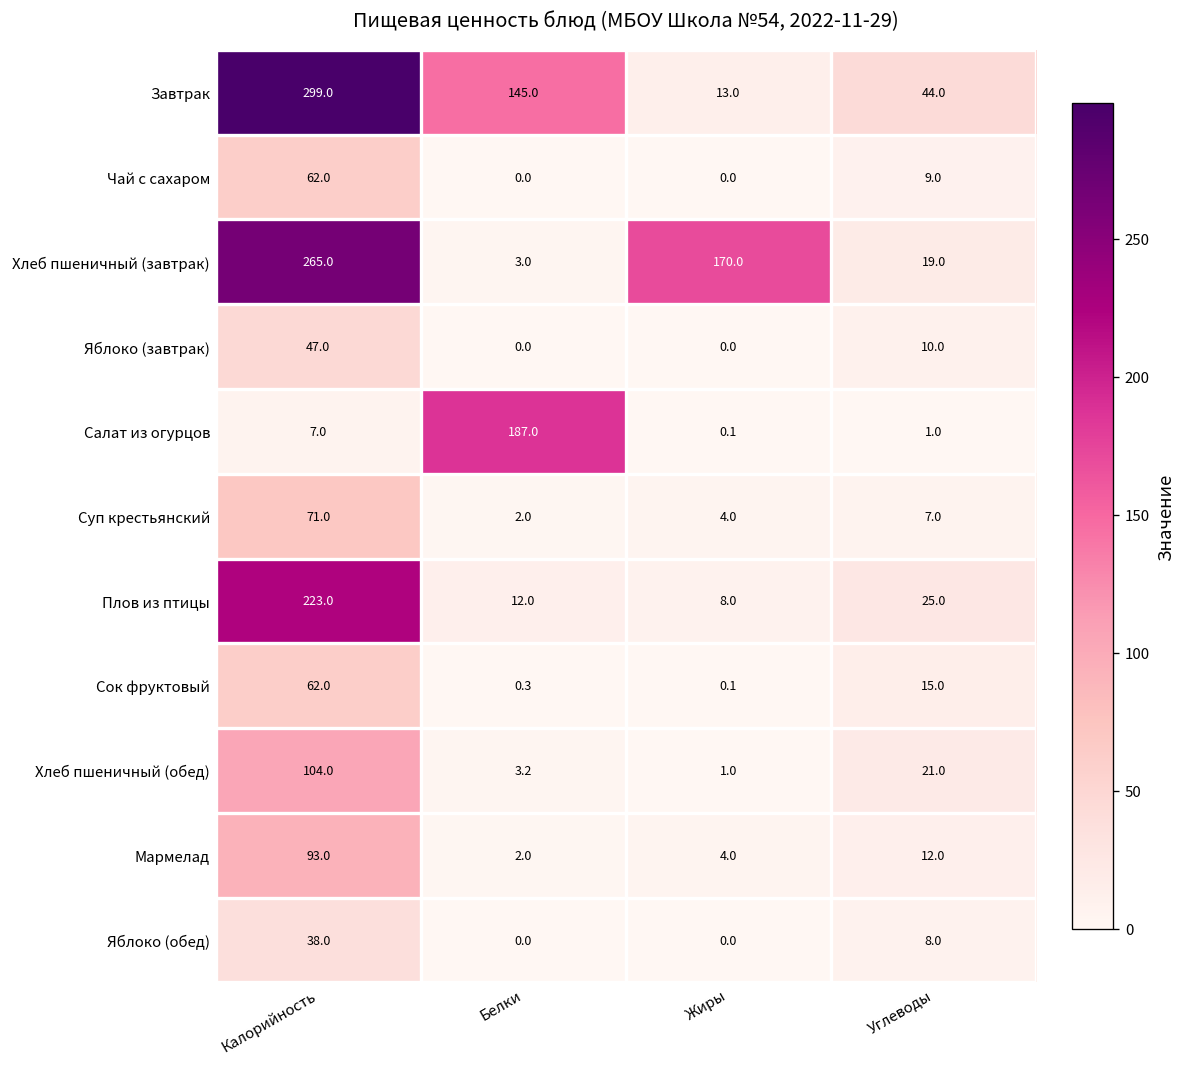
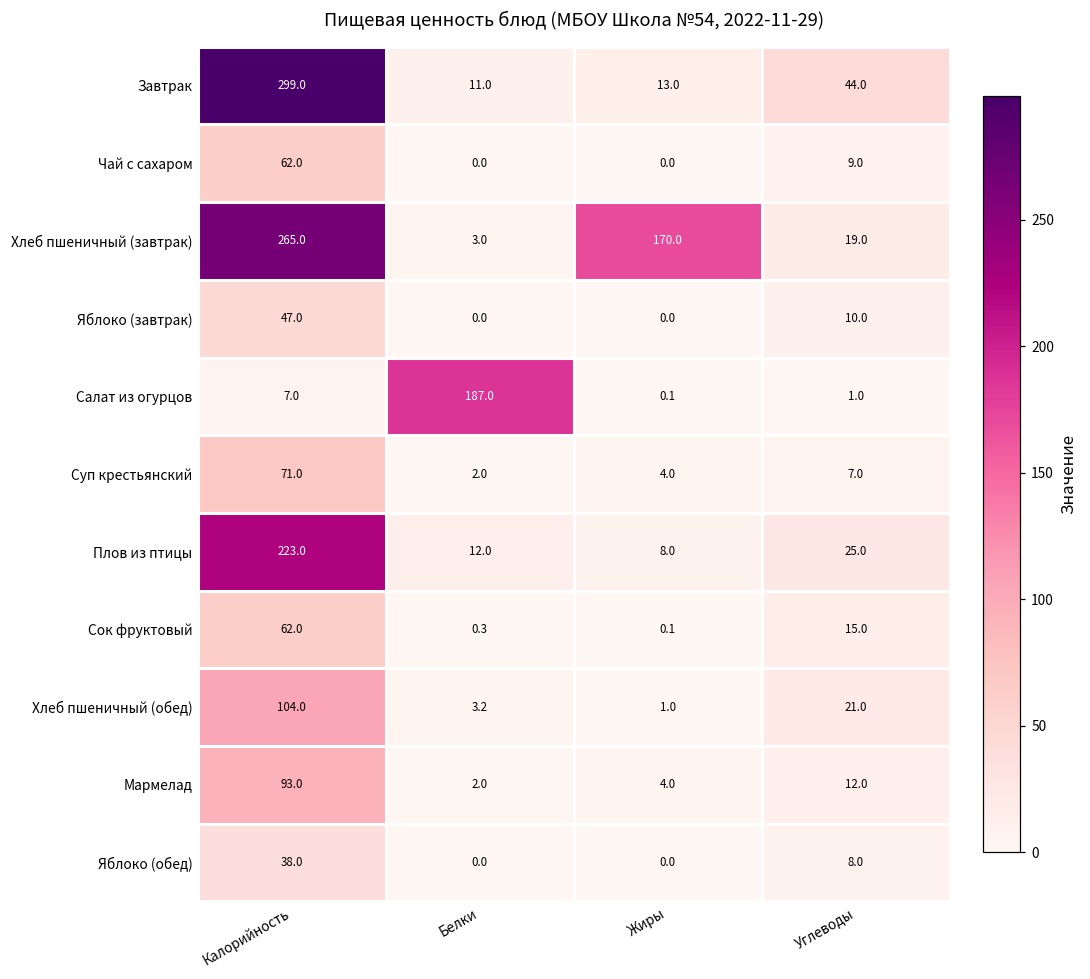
Завтрак, Белки: 145.0 -> 11.0
